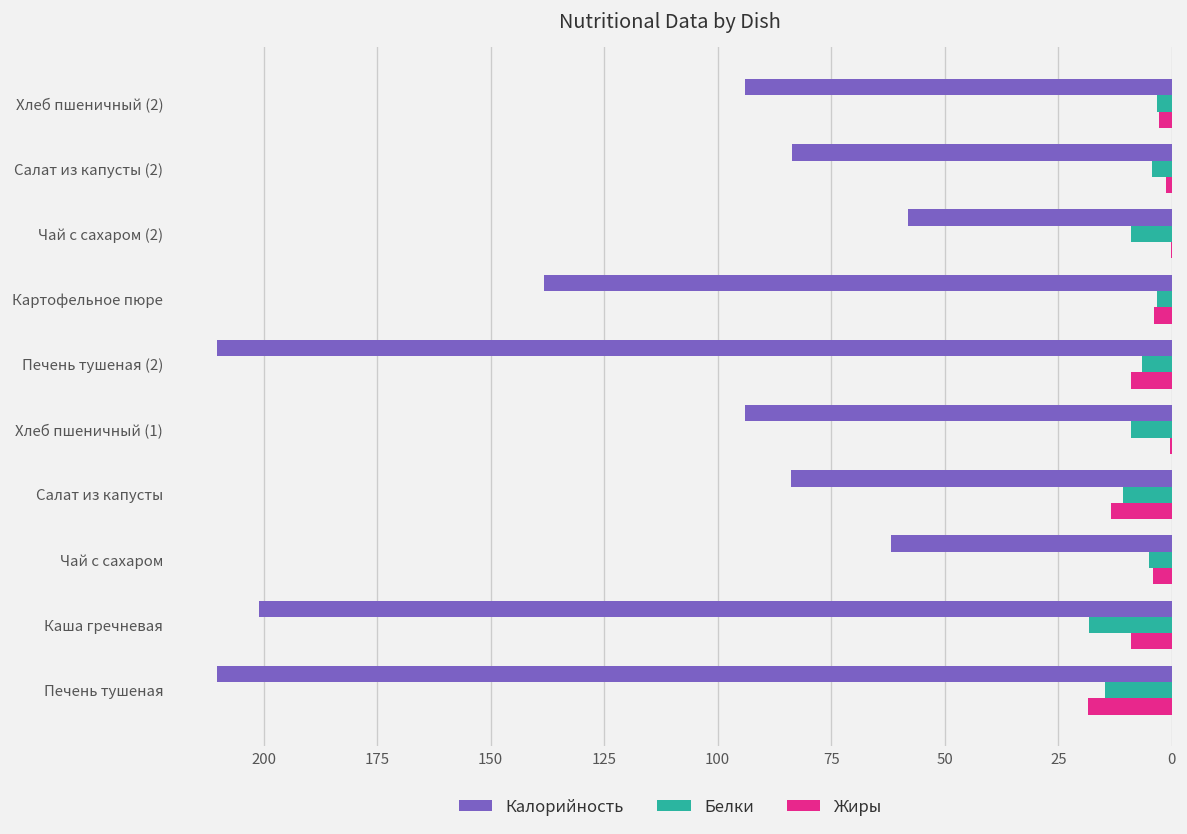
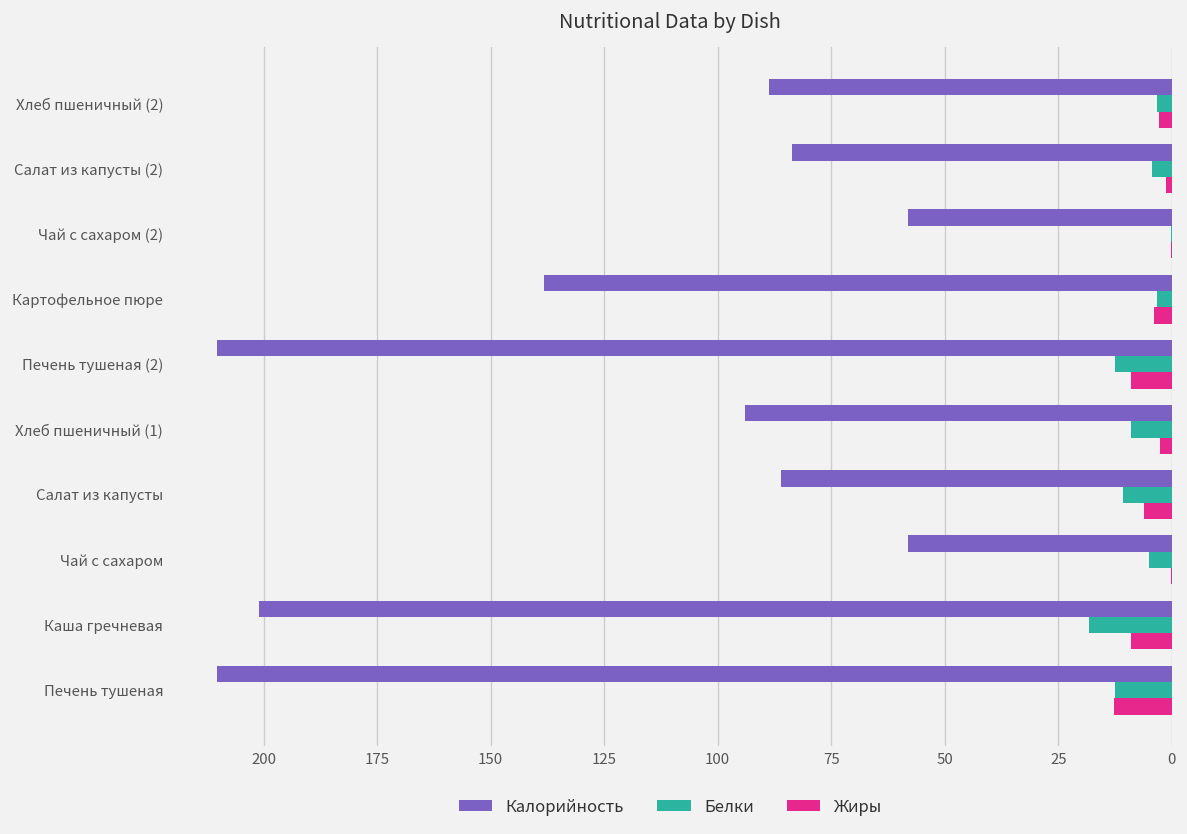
Калорийность, Хлеб пшеничный (2): 94 -> 89
Белки, Чай с сахаром (2): 9 -> 0
Белки, Печень тушеная (2): 7 -> 12
Жиры, Хлеб пшеничный (1): 0 -> 3
Калорийность, Салат из капусты: 84 -> 86
Жиры, Салат из капусты: 13 -> 6
Калорийность, Чай с сахаром: 62 -> 58
Жиры, Чай с сахаром: 4 -> 0
Белки, Печень тушеная: 15 -> 12
Жиры, Печень тушеная: 19 -> 13
